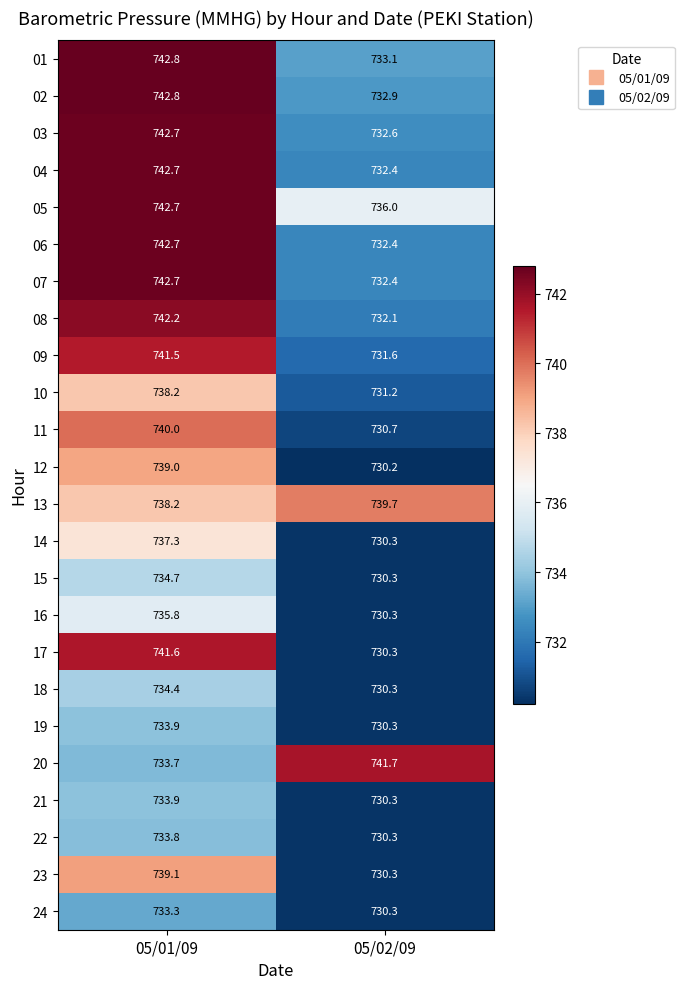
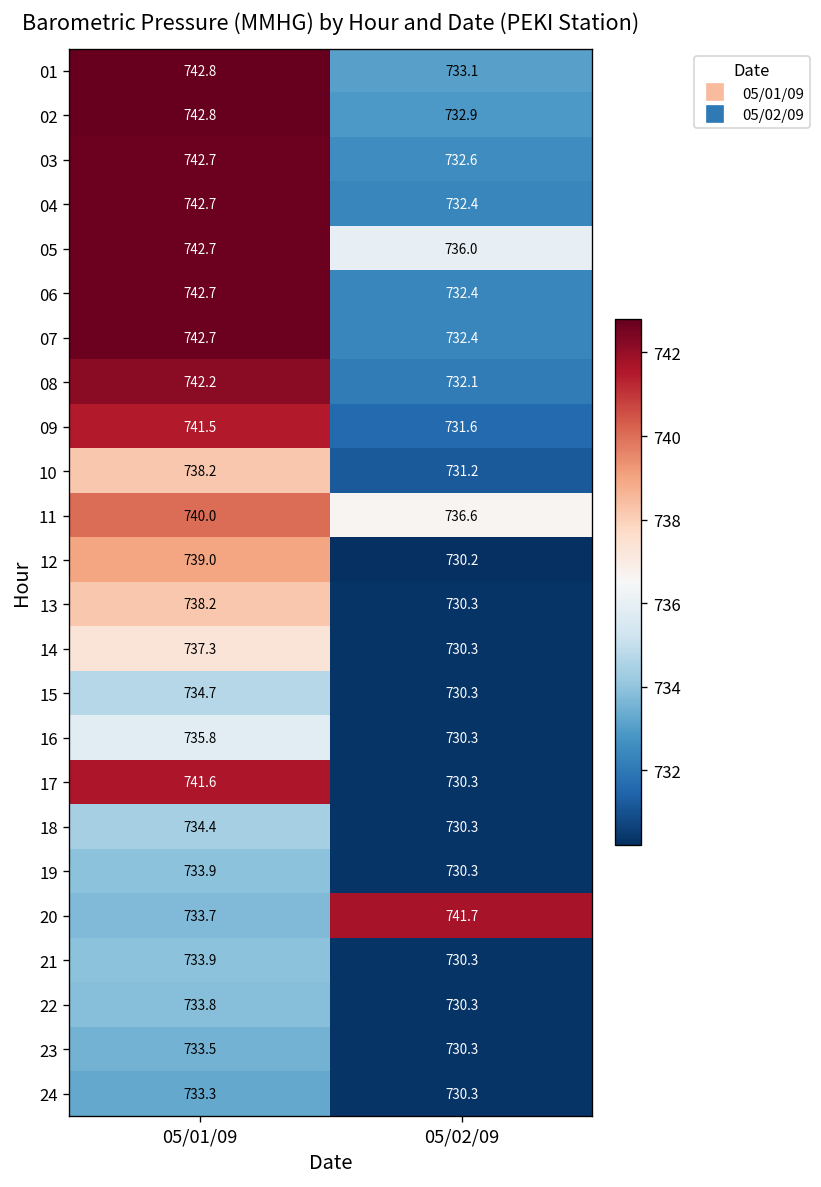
11, 05/02/09: 730.7 -> 736.6
13, 05/02/09: 739.7 -> 730.3
23, 05/01/09: 739.1 -> 733.5
